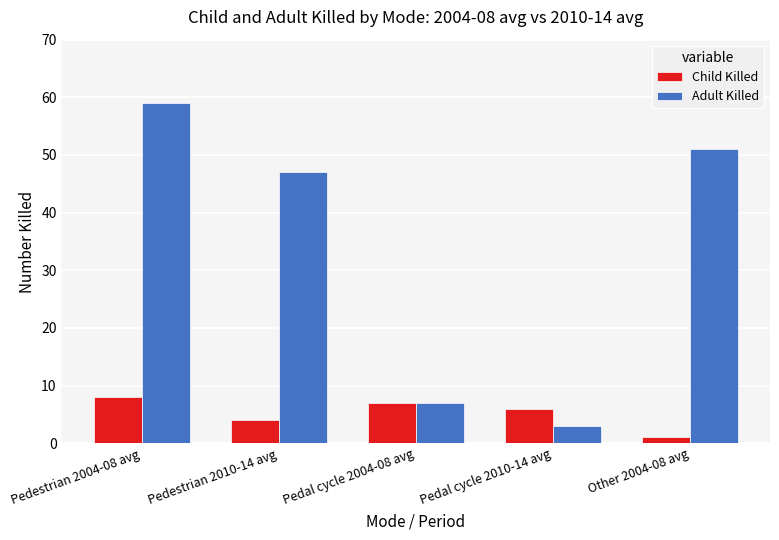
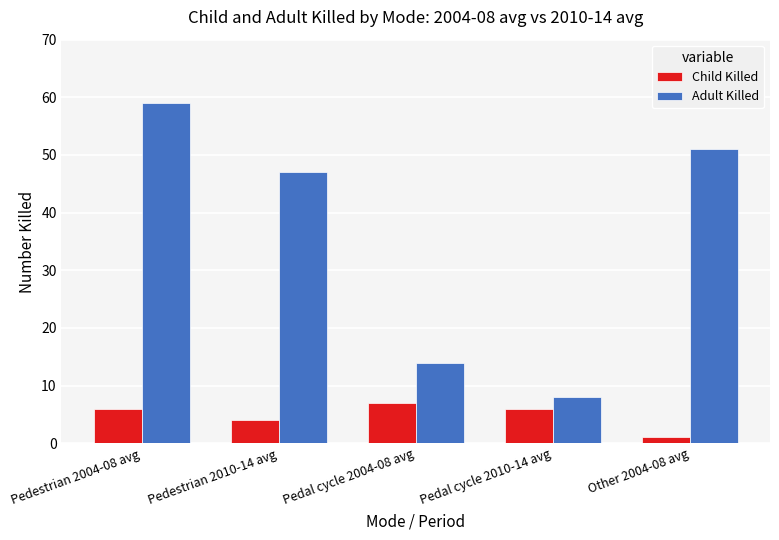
Child Killed, Pedestrian 2004-08 avg: 8 -> 6
Adult Killed, Pedal cycle 2004-08 avg: 7 -> 14
Adult Killed, Pedal cycle 2010-14 avg: 3 -> 8
